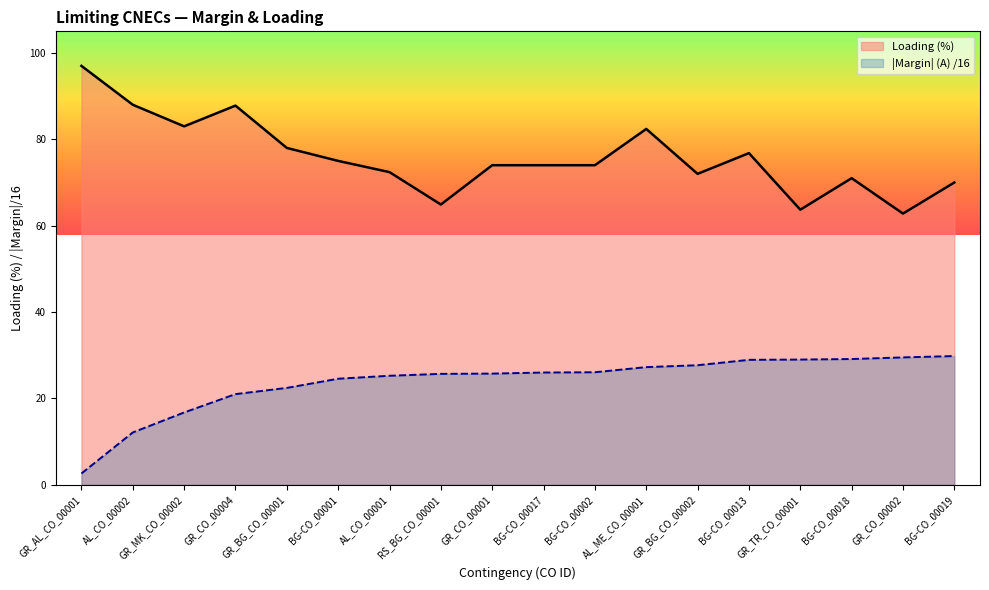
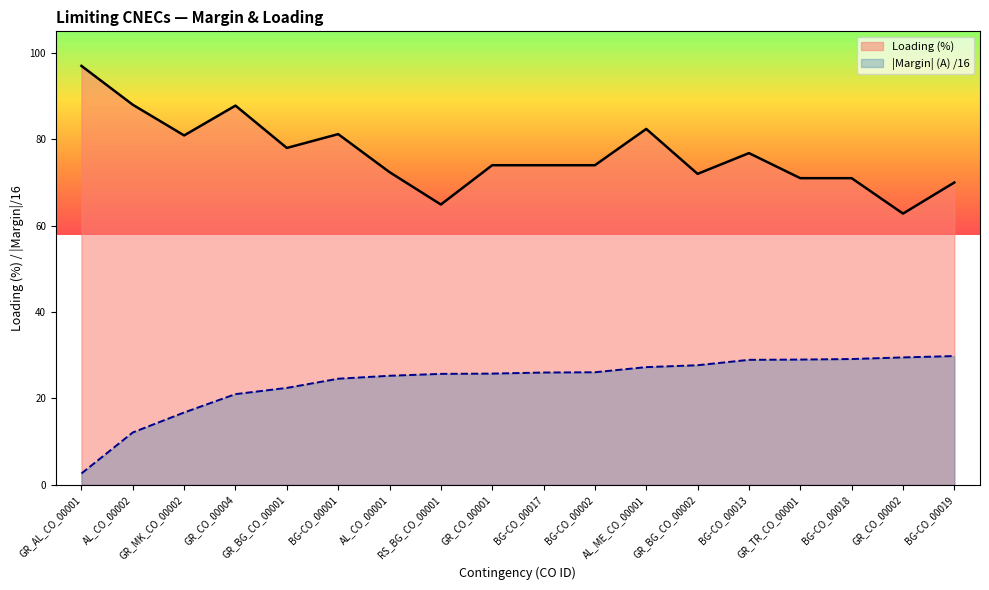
Loading (%), GR_MK_CO_00002: 83 -> 81
Loading (%), BG-CO_00001: 75 -> 81
Loading (%), GR_TR_CO_00001: 64 -> 71
